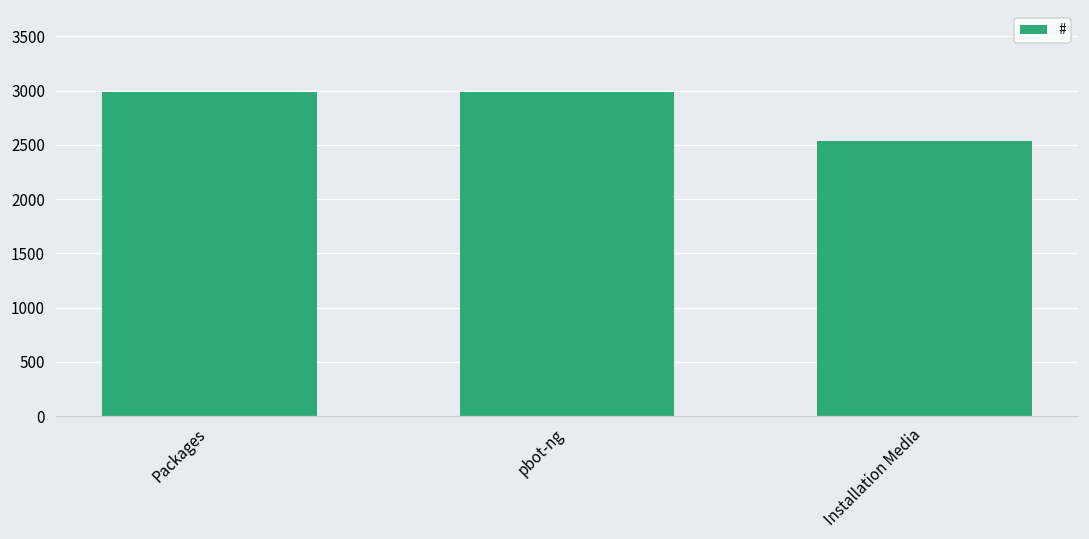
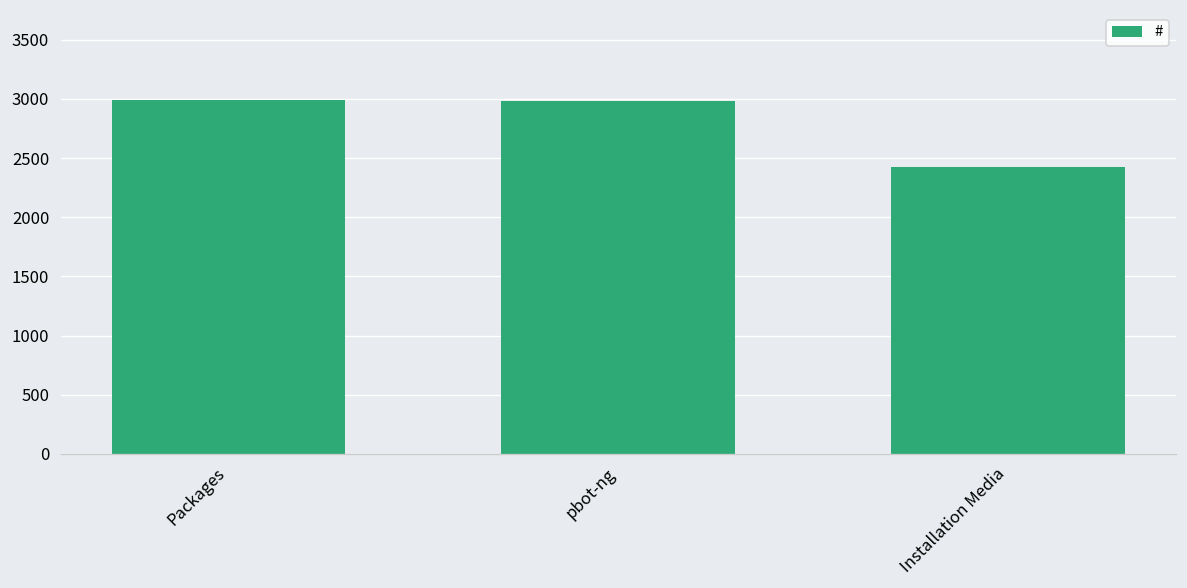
Installation Media: 2500 -> 2400
